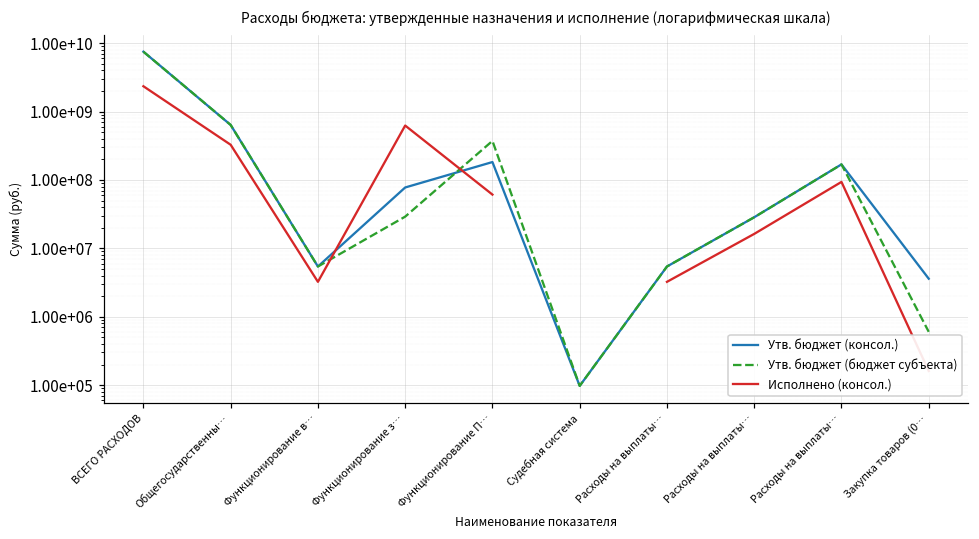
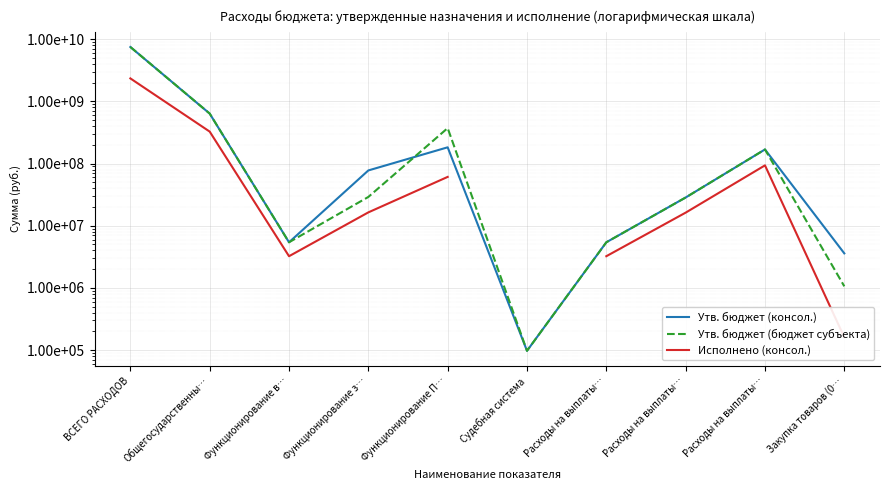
Исполнено (консол.), Функционирование з…: 600000000 -> 16000000
Утв. бюджет (бюджет субъекта), Закупка товаров (0…: 600000 -> 1100000
